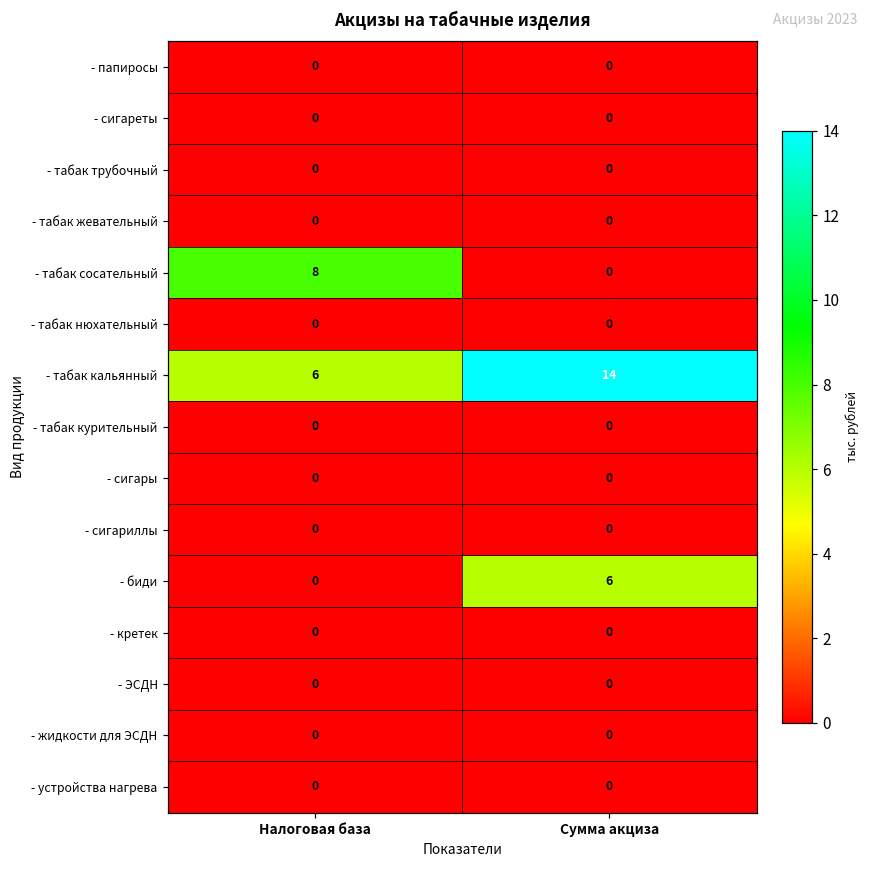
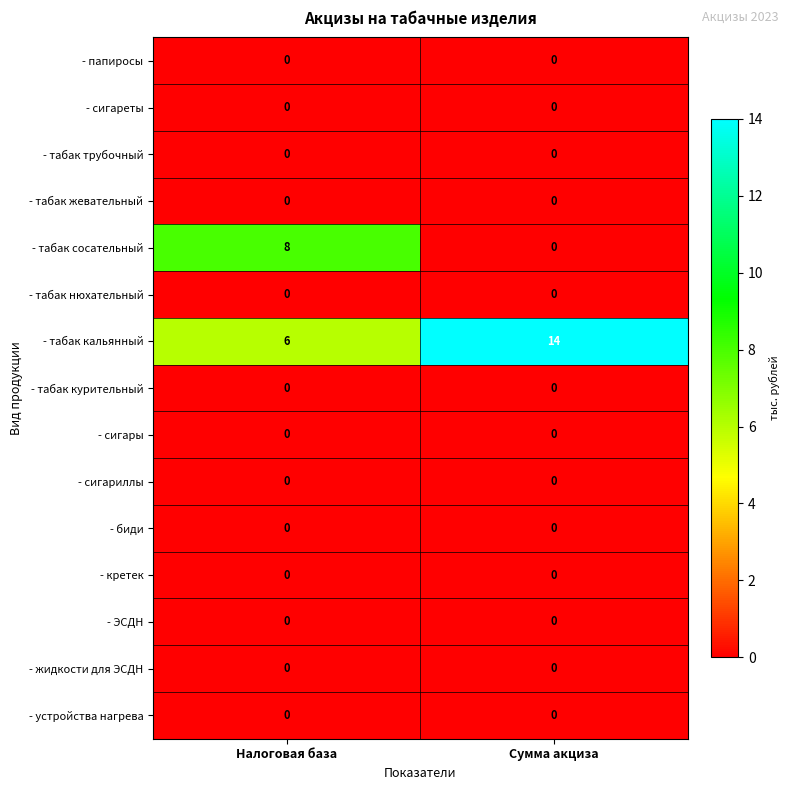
- биди, Сумма акциза: 6 -> 0
